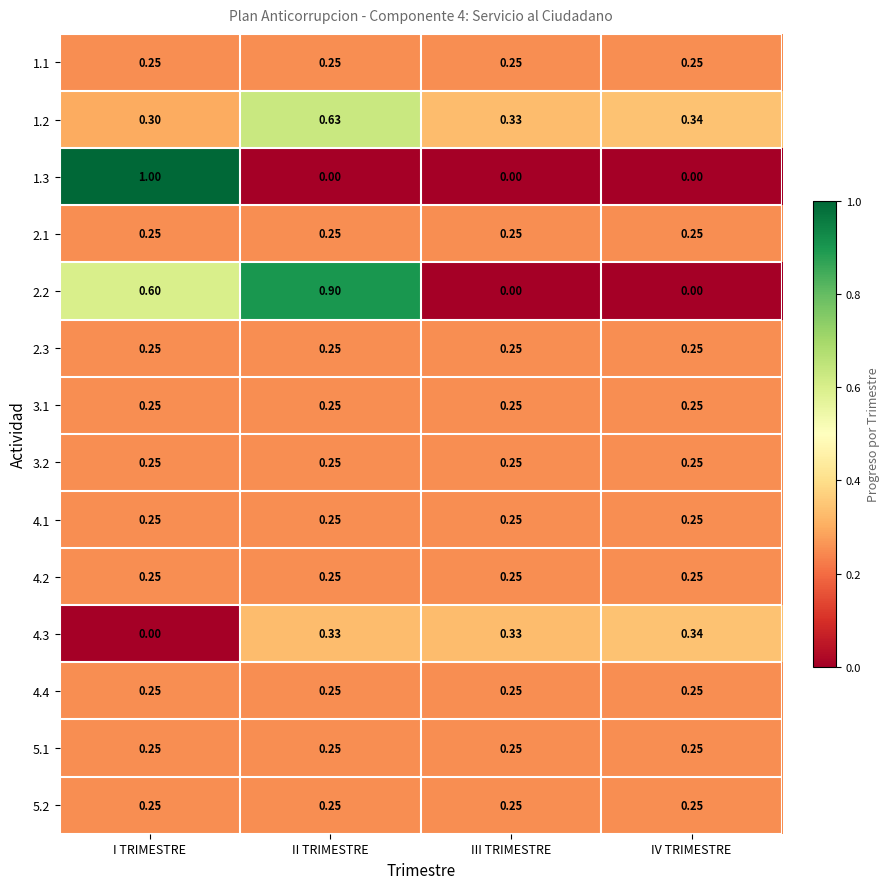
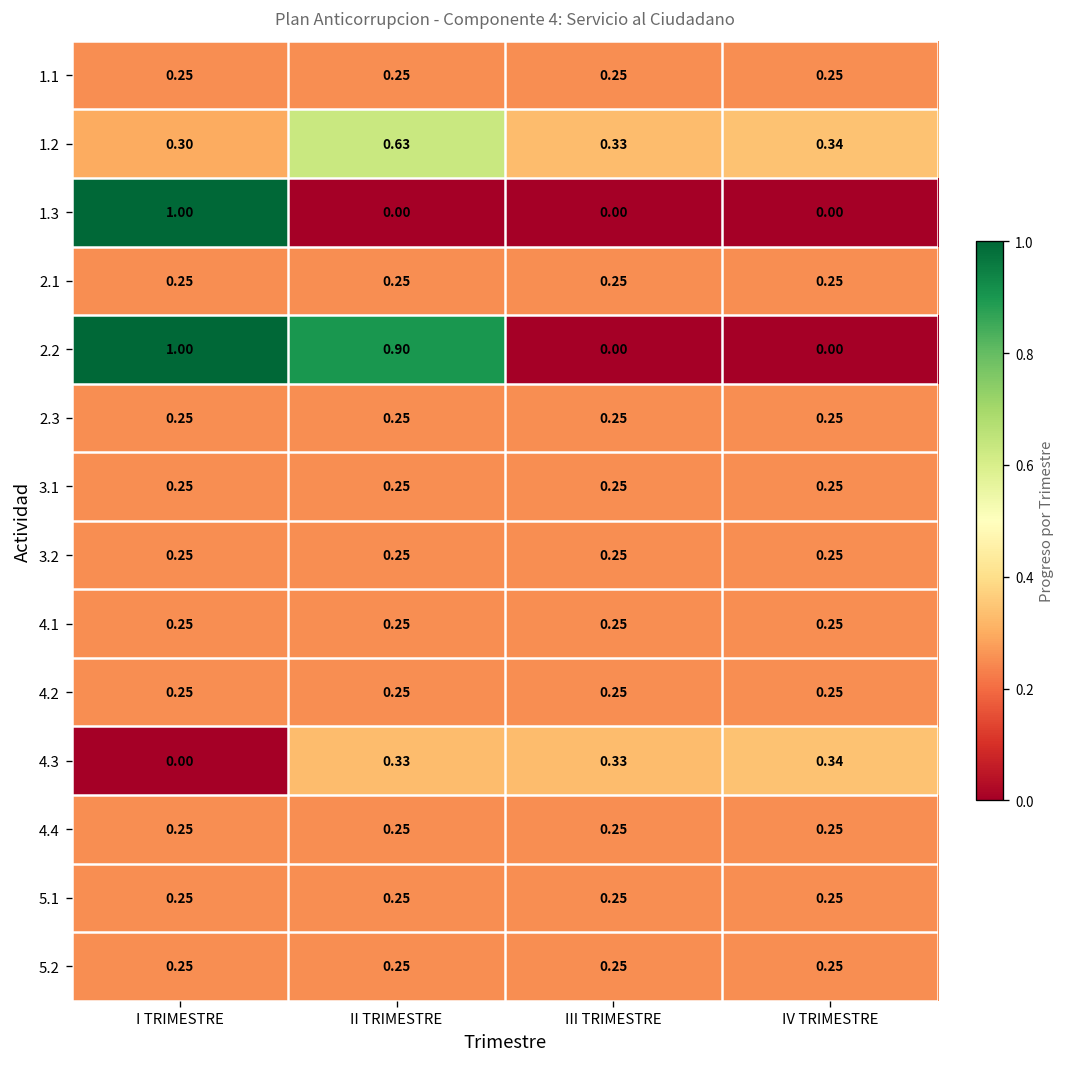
2.2, I TRIMESTRE: 0.60 -> 1.00
